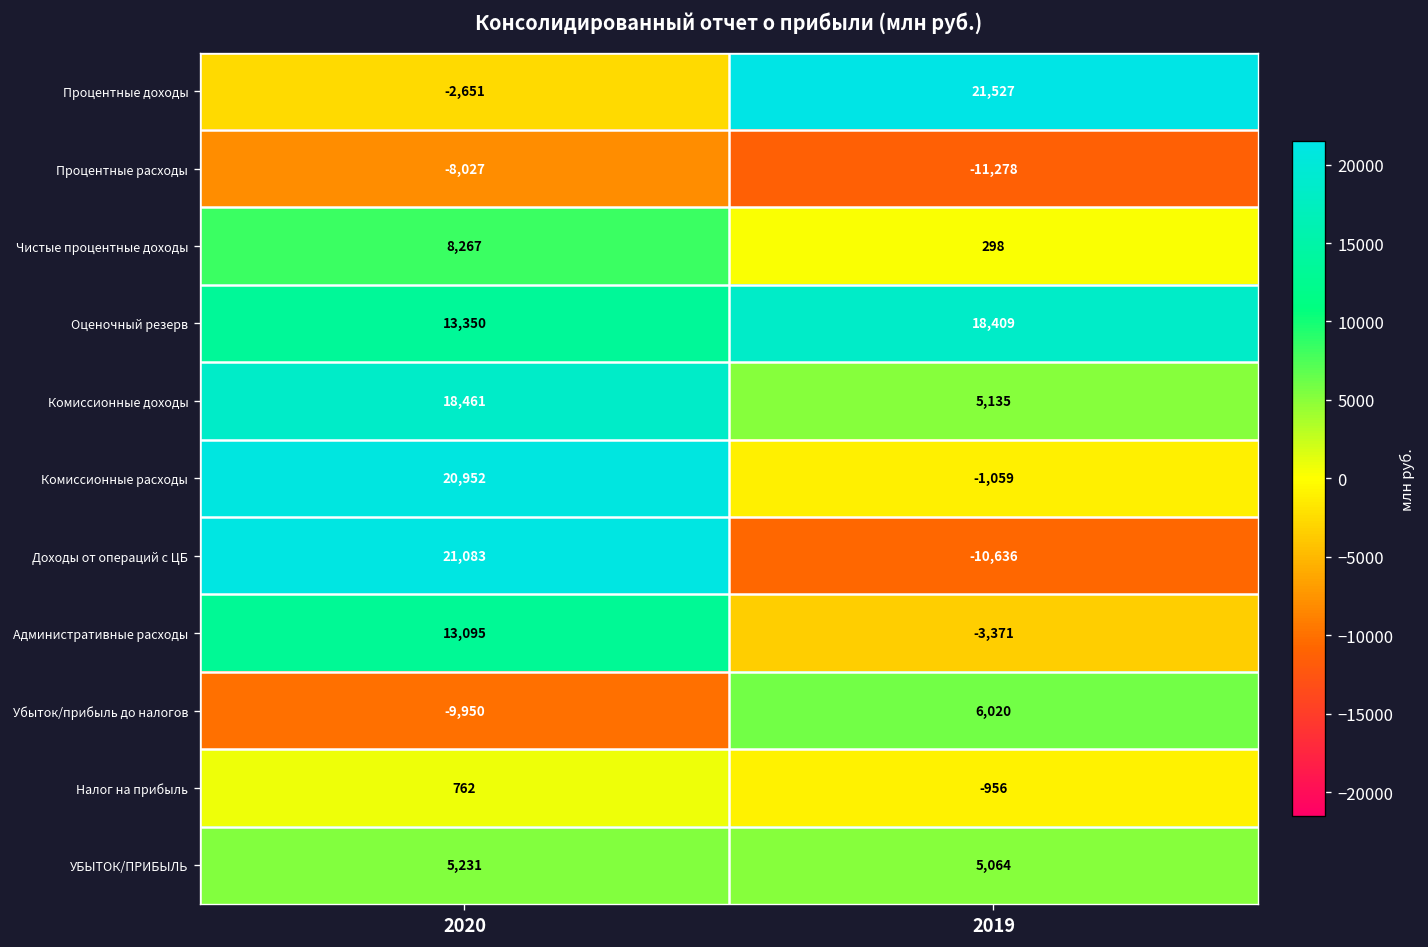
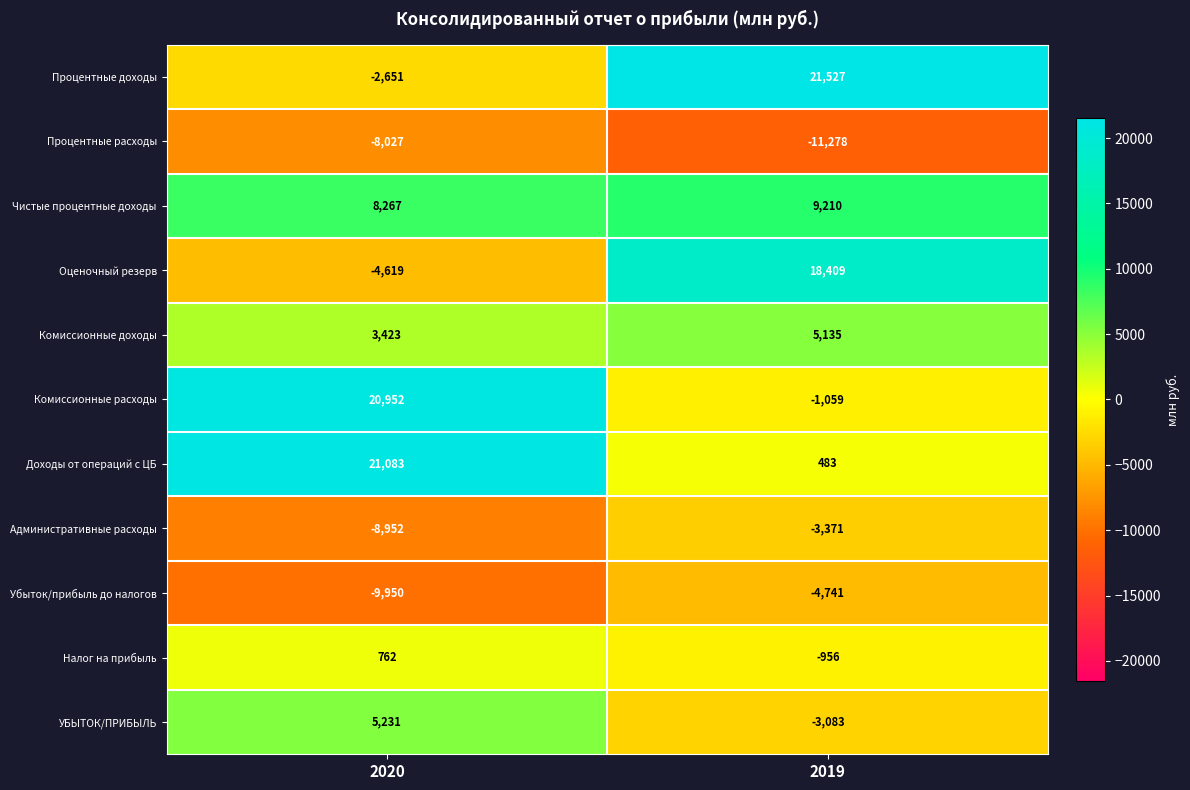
Чистые процентные доходы, 2019: 298 -> 9,210
Оценочный резерв, 2020: 13,350 -> -4,619
Комиссионные доходы, 2020: 18,461 -> 3,423
Доходы от операций с ЦБ, 2019: -10,636 -> 483
Административные расходы, 2020: 13,095 -> -8,952
Убыток/прибыль до налогов, 2019: 6,020 -> -4,741
УБЫТОК/ПРИБЫЛЬ, 2019: 5,064 -> -3,083
